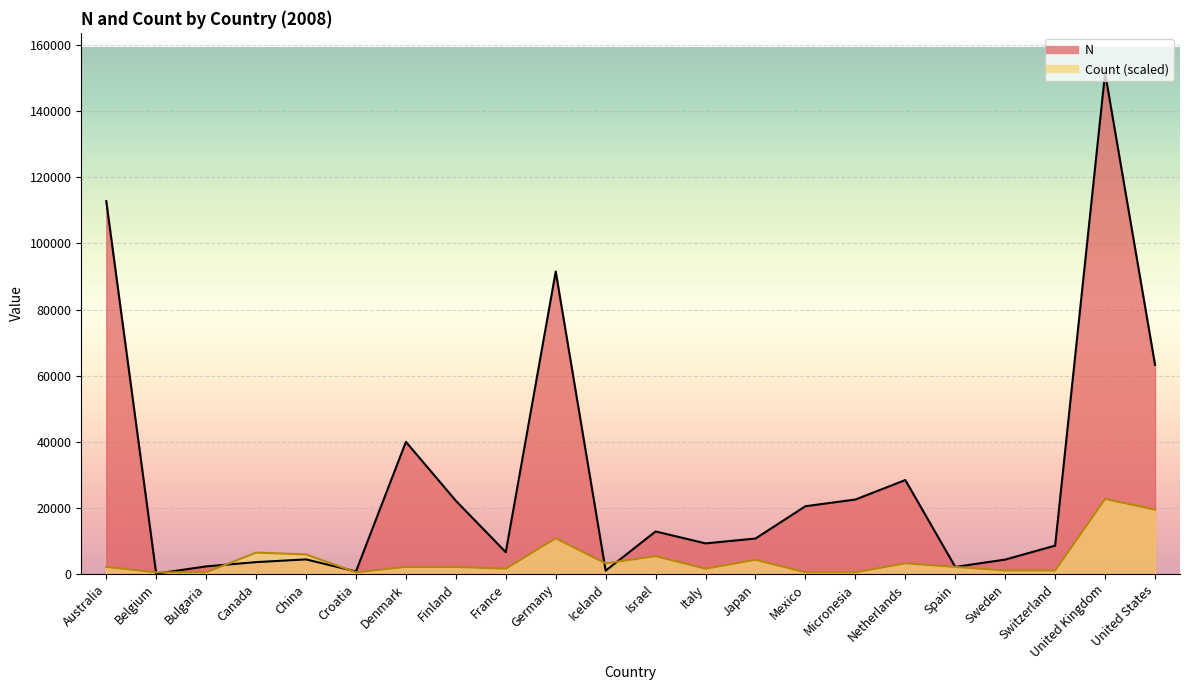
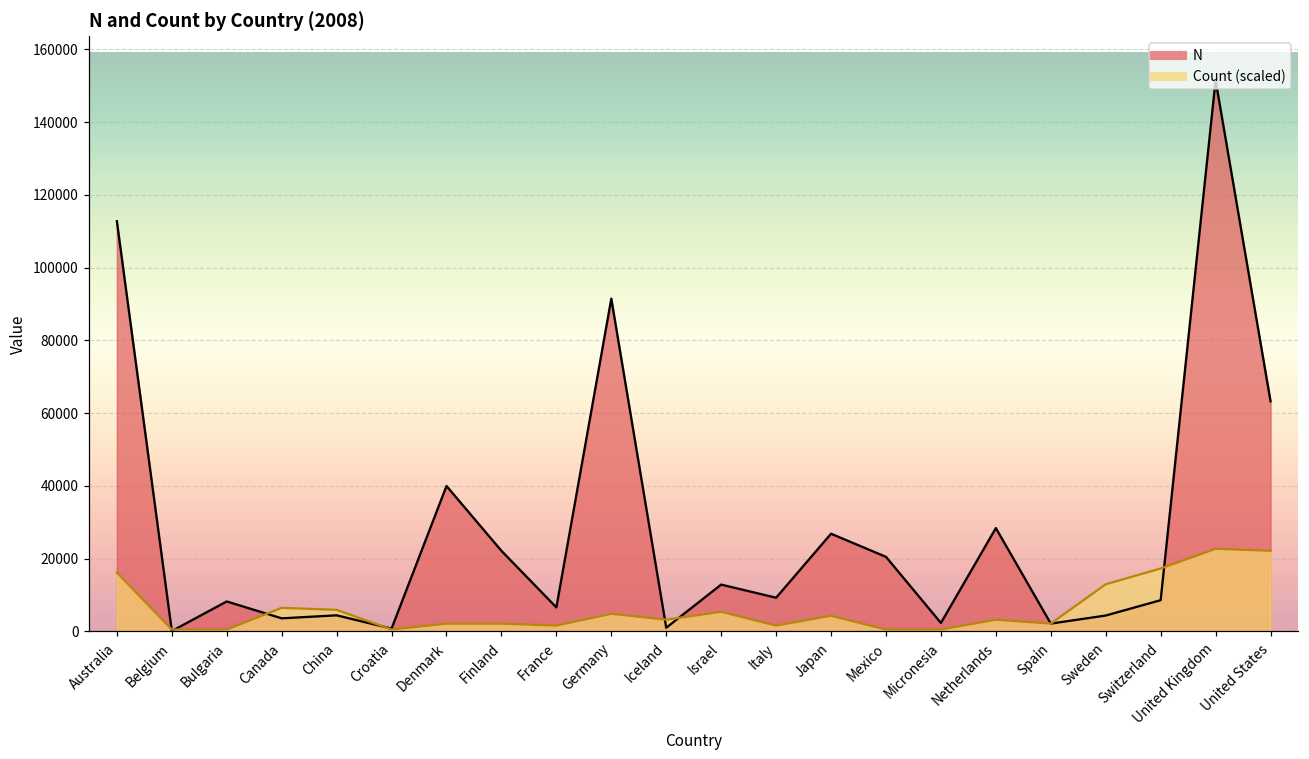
Count (scaled), Australia: 2000 -> 16000
N, Bulgaria: 2000 -> 8000
Count (scaled), Germany: 11000 -> 5000
N, Japan: 11000 -> 27000
N, Micronesia: 23000 -> 2000
Count (scaled), Sweden: 1000 -> 13000
Count (scaled), Switzerland: 1000 -> 17000
Count (scaled), United States: 19000 -> 22000
